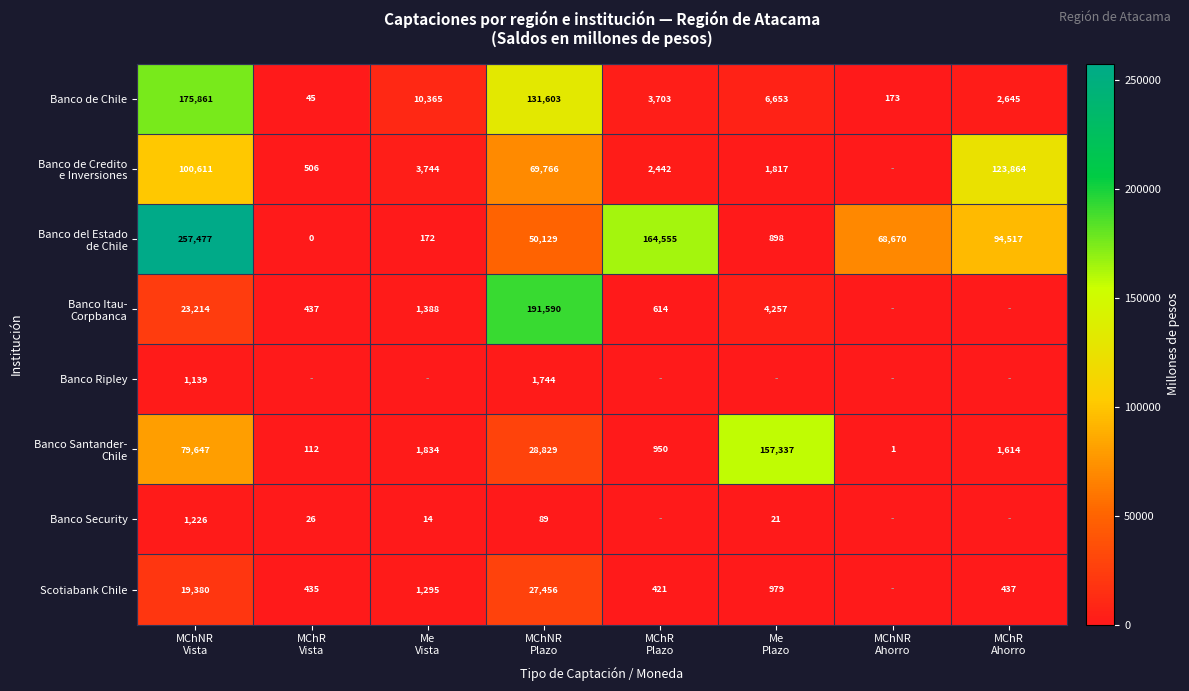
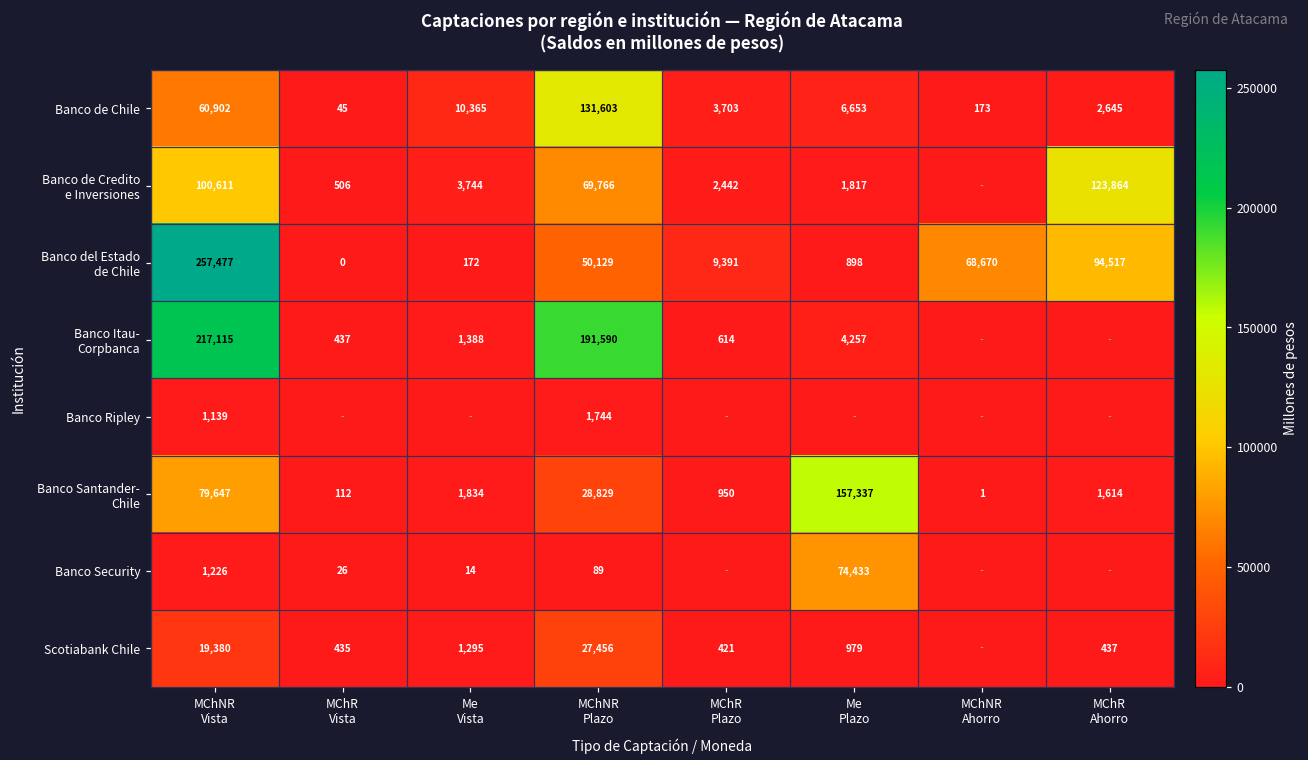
Banco de Chile, MChNR Vista: 175,861 -> 60,902
Banco del Estado de Chile, MChR Plazo: 164,555 -> 9,391
Banco Itau- Corpbanca, MChNR Vista: 23,214 -> 217,115
Banco Security, Me Plazo: 21 -> 74,433
